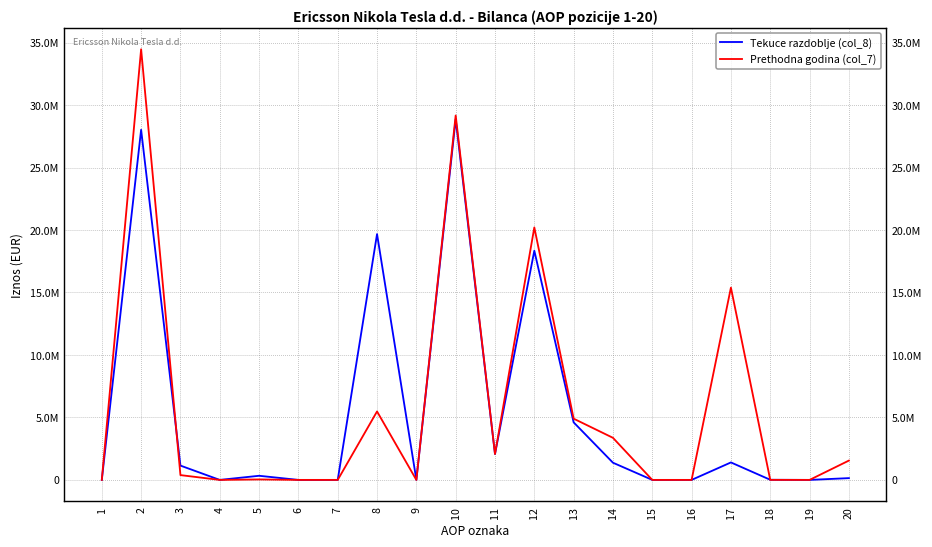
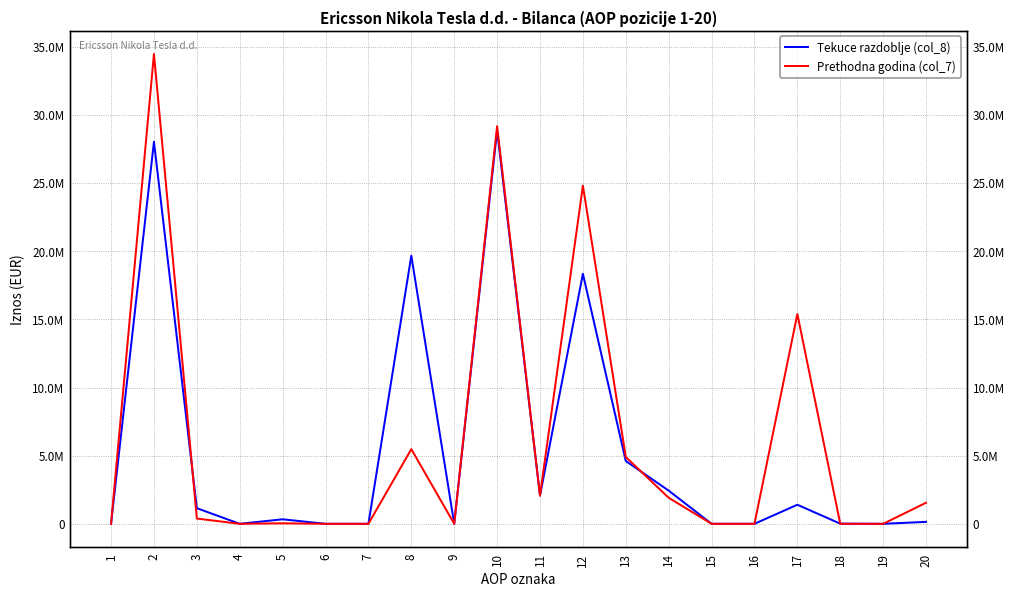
Prethodna godina (col_7), 12: 20200000 -> 24800000
Tekuce razdoblje (col_8), 14: 1400000 -> 2400000
Prethodna godina (col_7), 14: 3400000 -> 1900000
